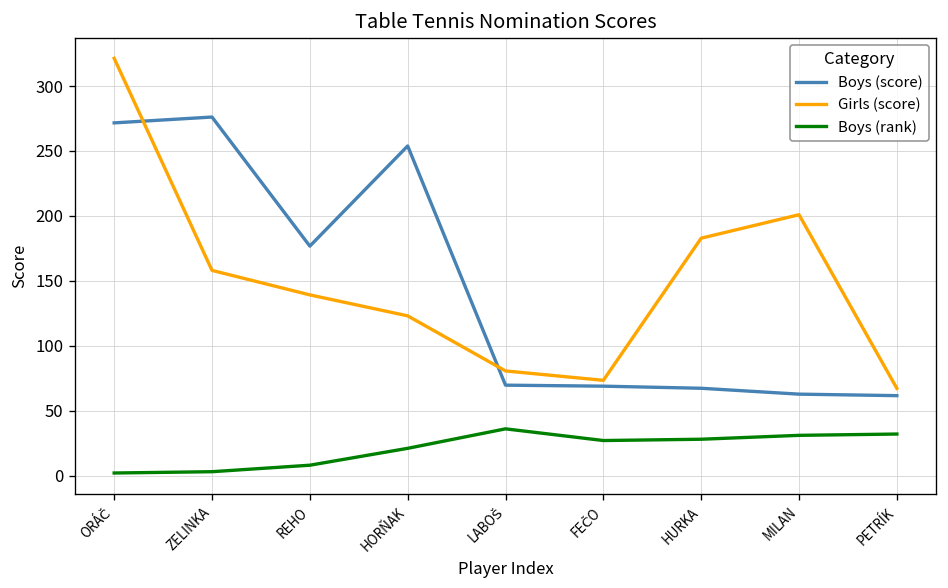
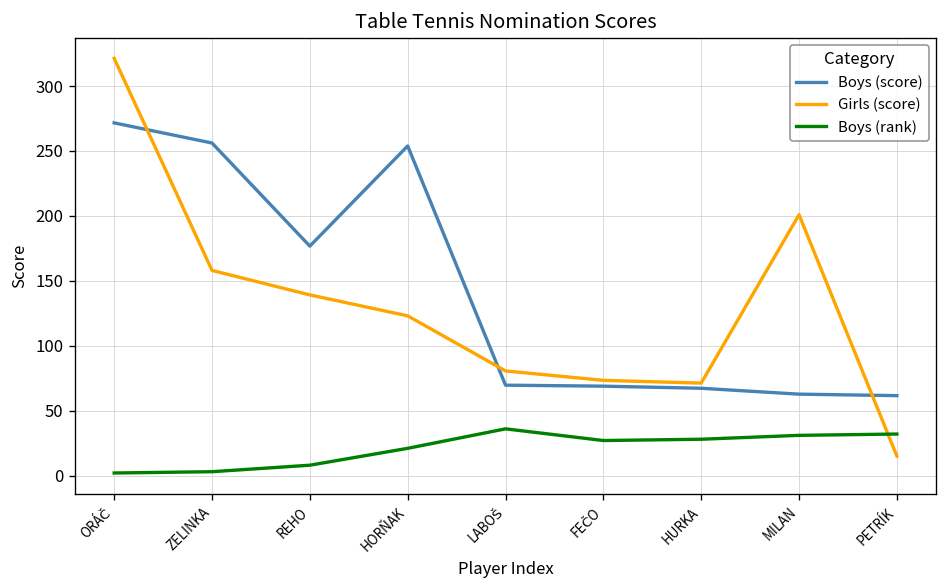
Boys (score), ZELINKA: 276 -> 256
Girls (score), HURKA: 183 -> 71
Girls (score), PETRÍK: 67 -> 15
